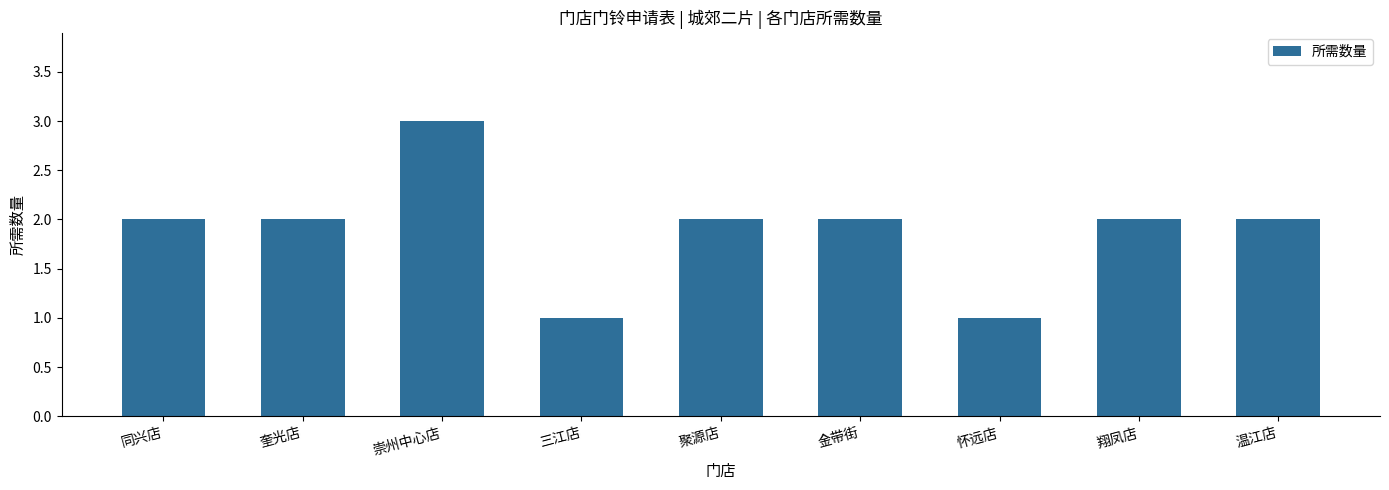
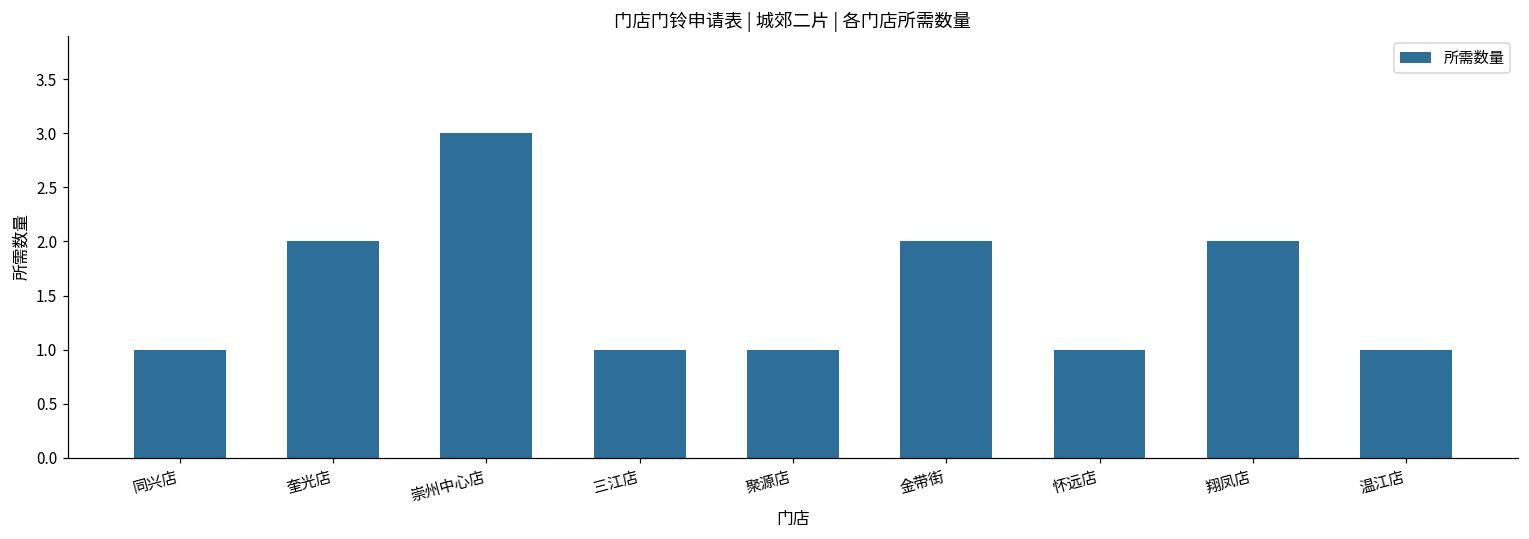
同兴店: 2 -> 1
聚源店: 2 -> 1
温江店: 2 -> 1
